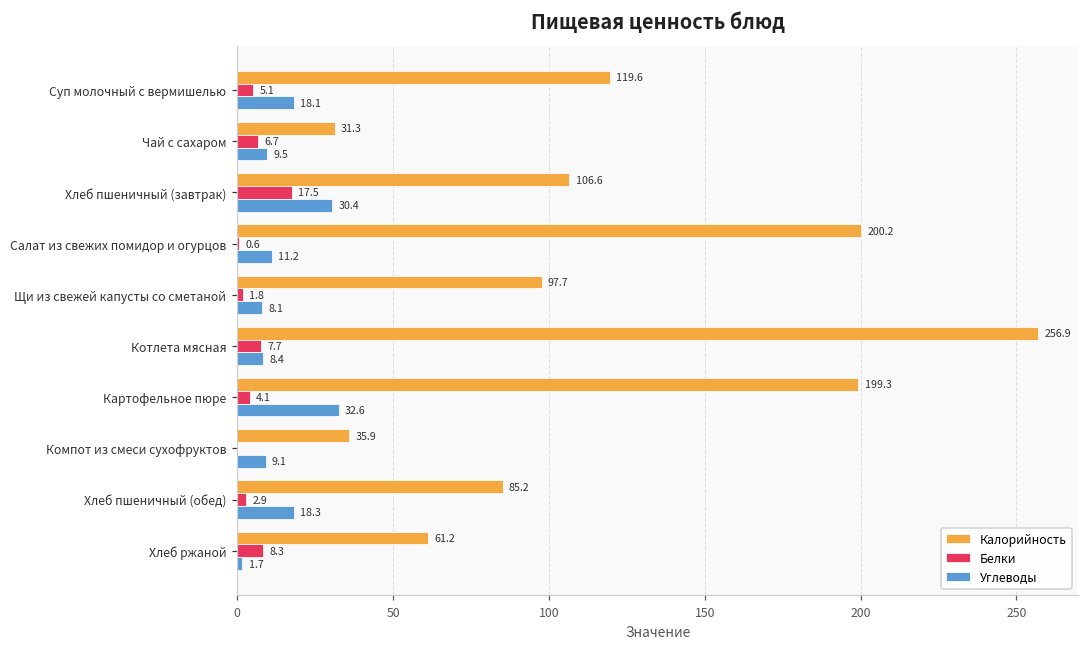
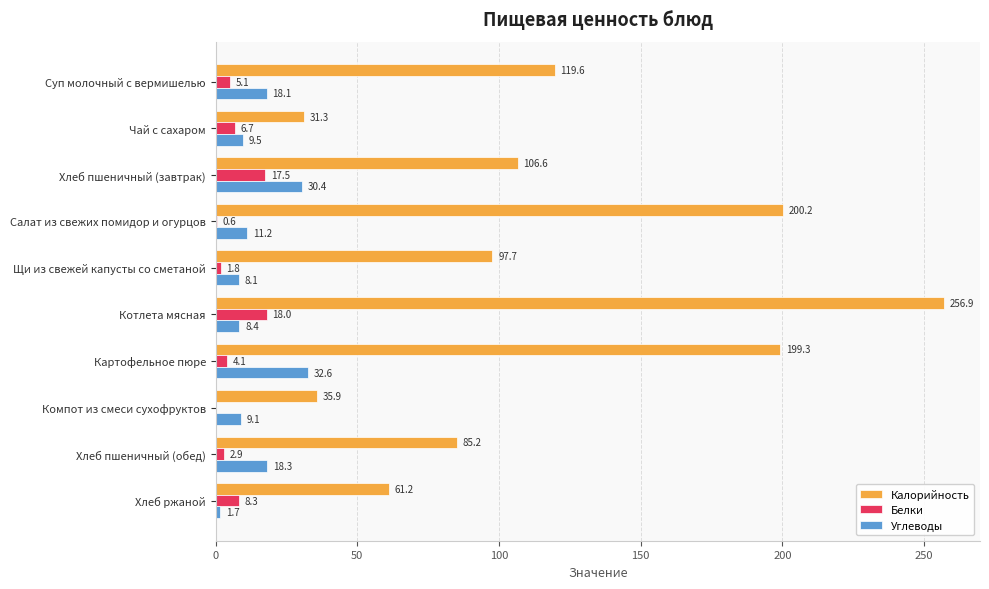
Белки, Котлета мясная: 7.7 -> 18.0
